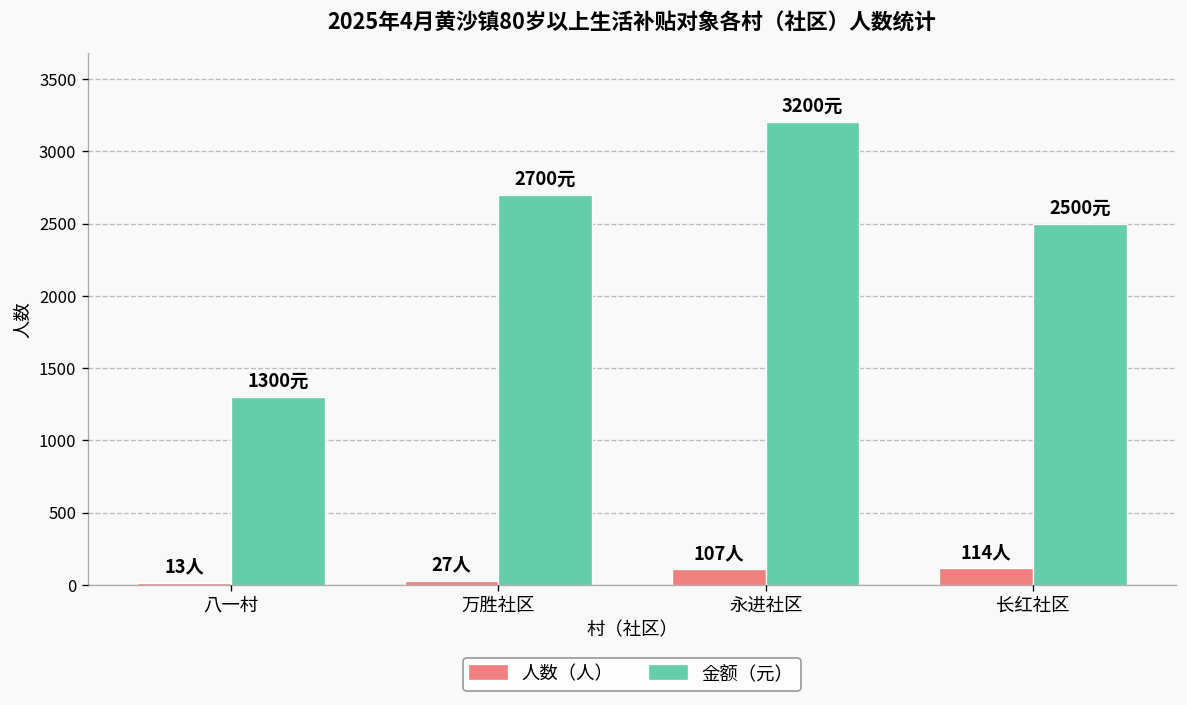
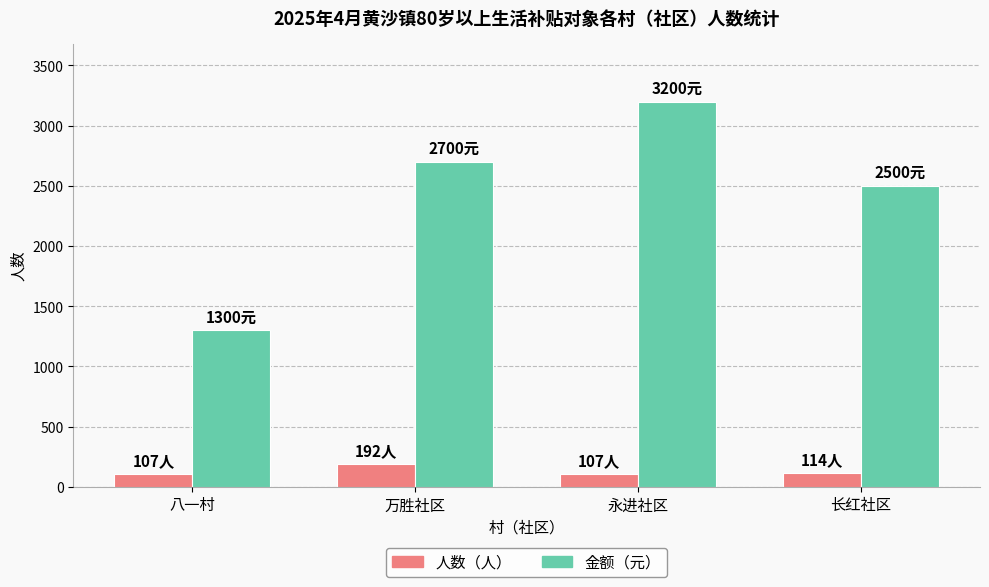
人数（人）, 八一村: 13人 -> 107人
人数（人）, 万胜社区: 27人 -> 192人
